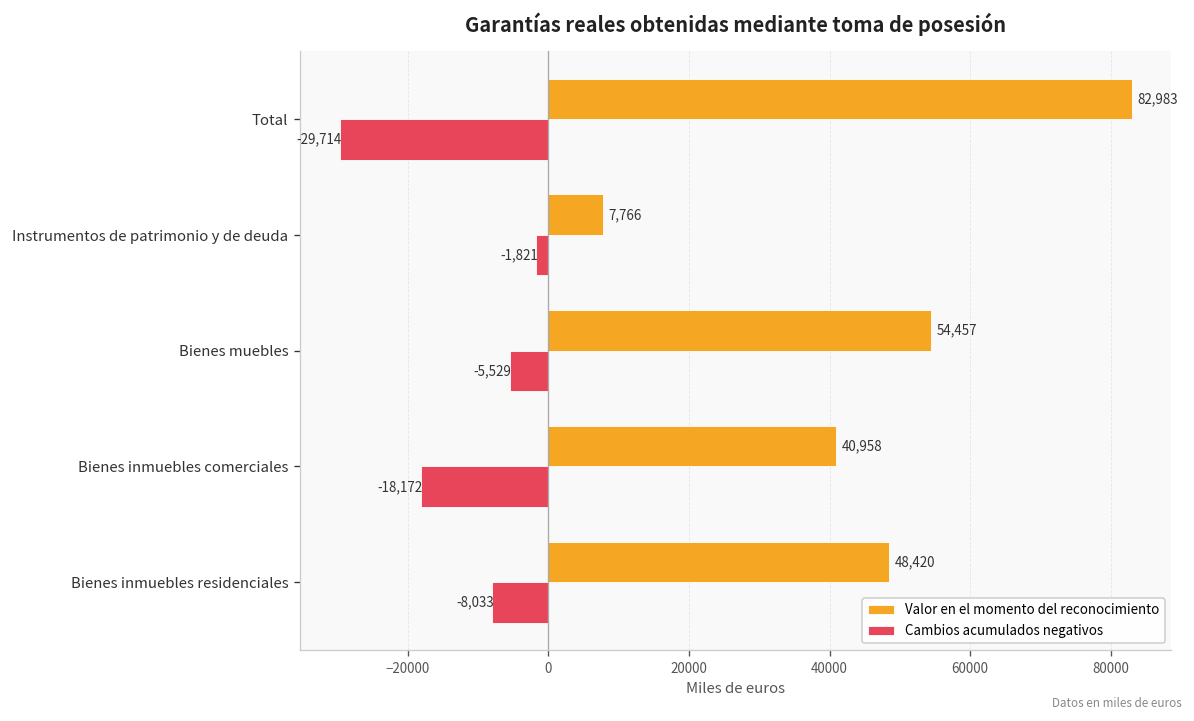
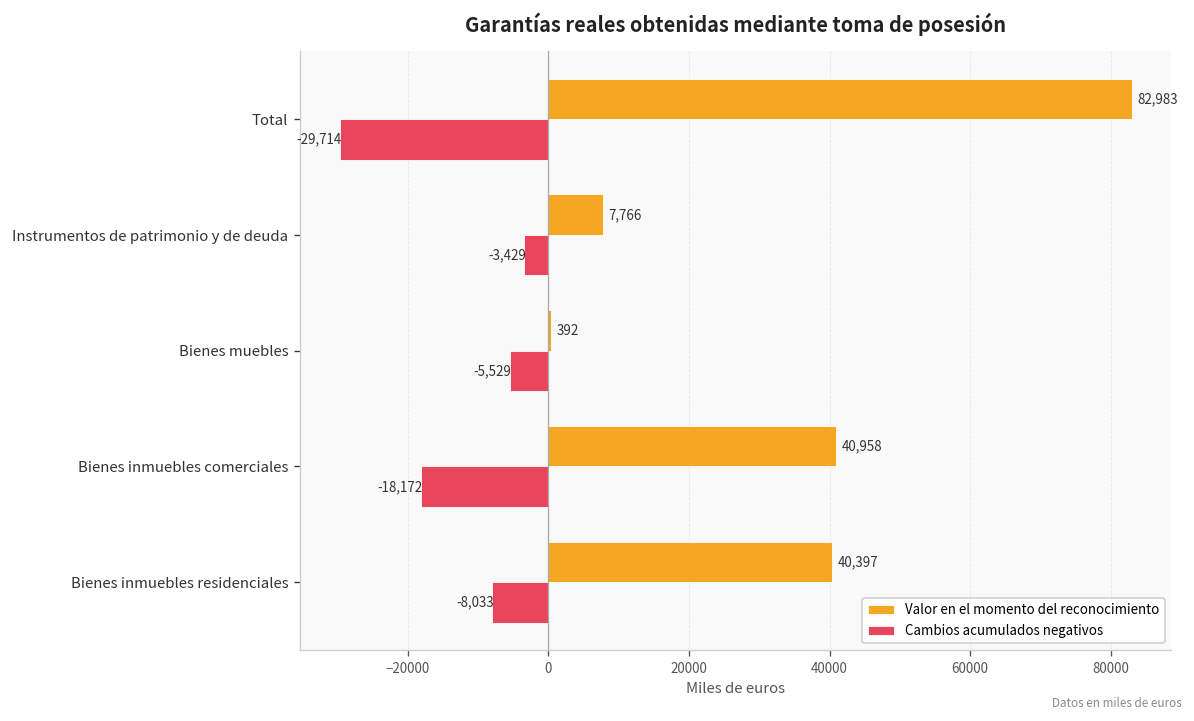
Cambios acumulados negativos, Instrumentos de patrimonio y de deuda: -1,821 -> -3,429
Valor en el momento del reconocimiento, Bienes muebles: 54,457 -> 392
Valor en el momento del reconocimiento, Bienes inmuebles residenciales: 48,420 -> 40,397
